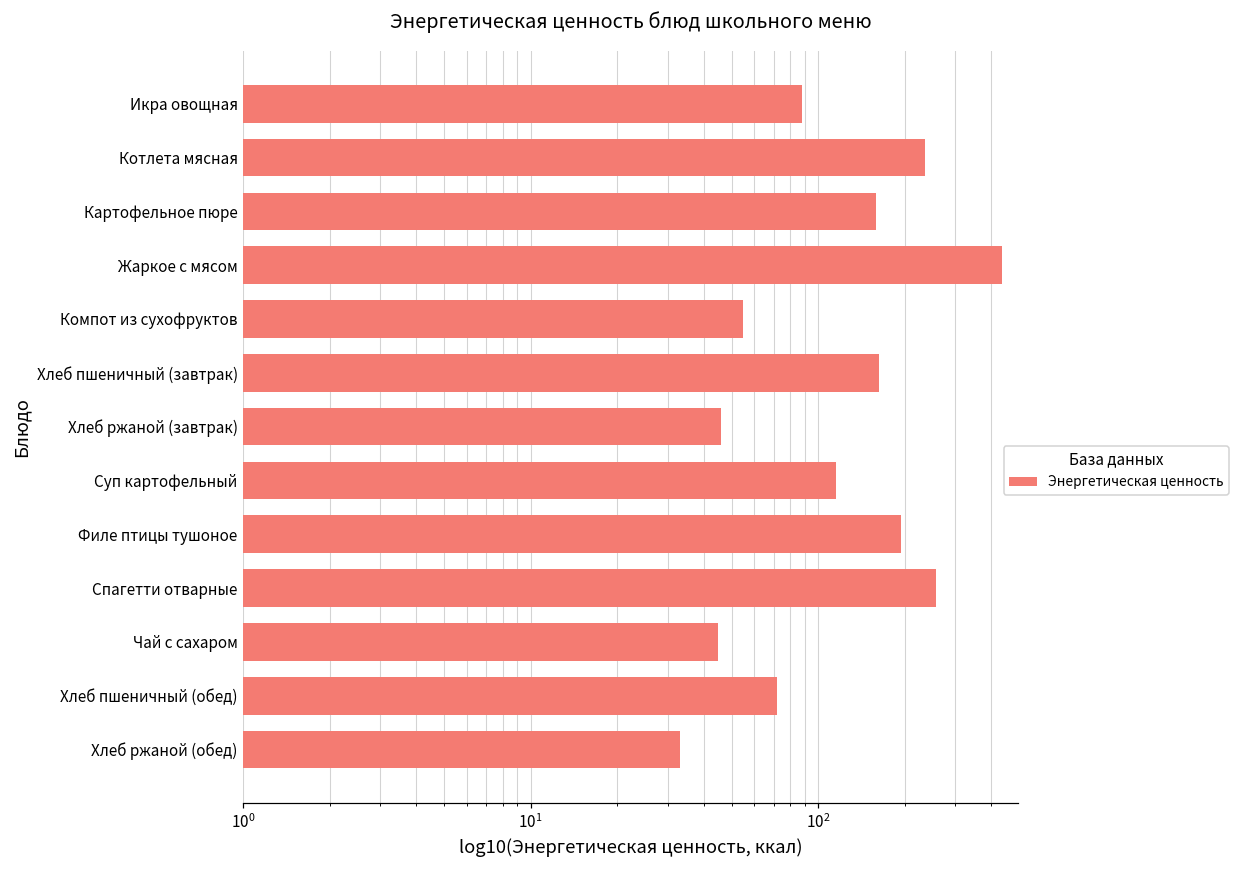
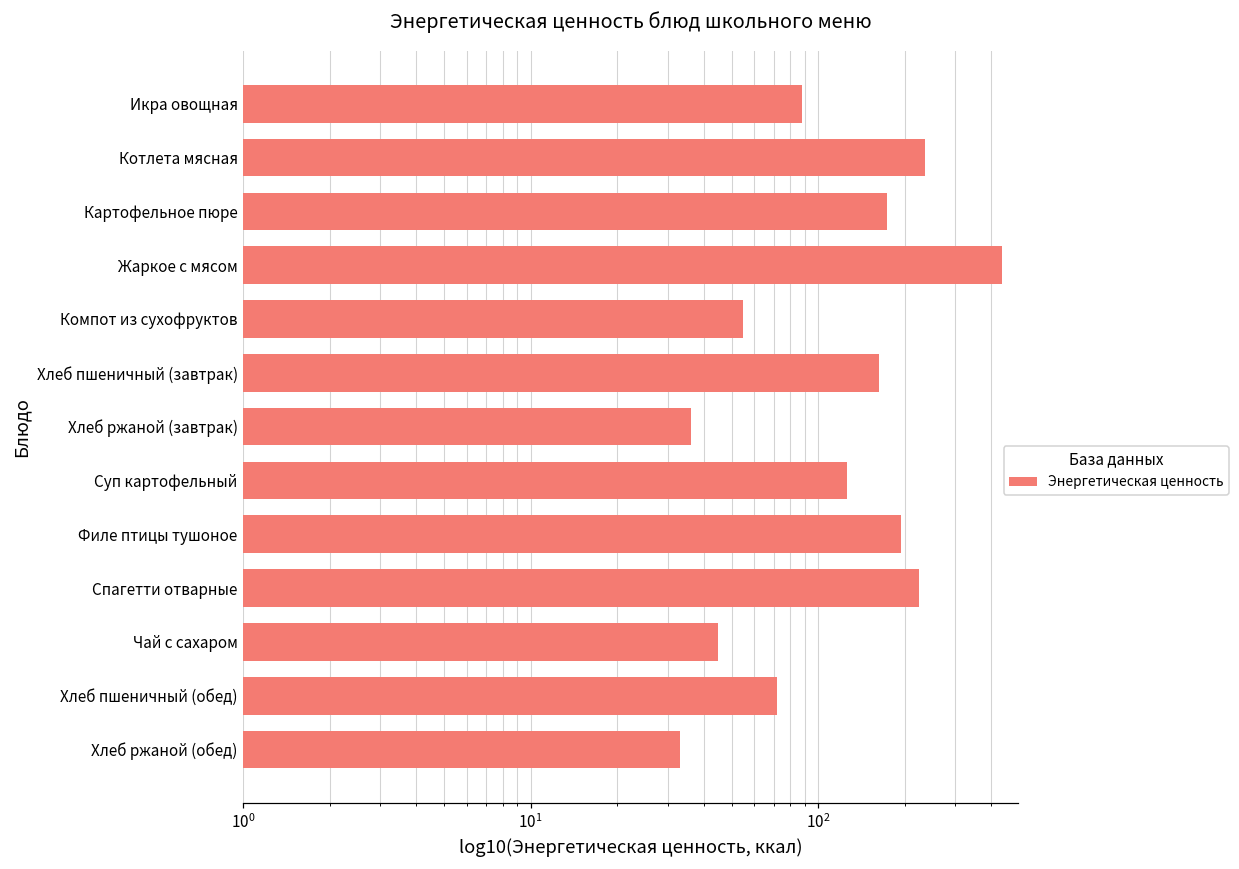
Картофельное пюре: 160 -> 170
Хлеб ржаной (завтрак): 46 -> 36
Суп картофельный: 120 -> 130
Спагетти отварные: 260 -> 220
